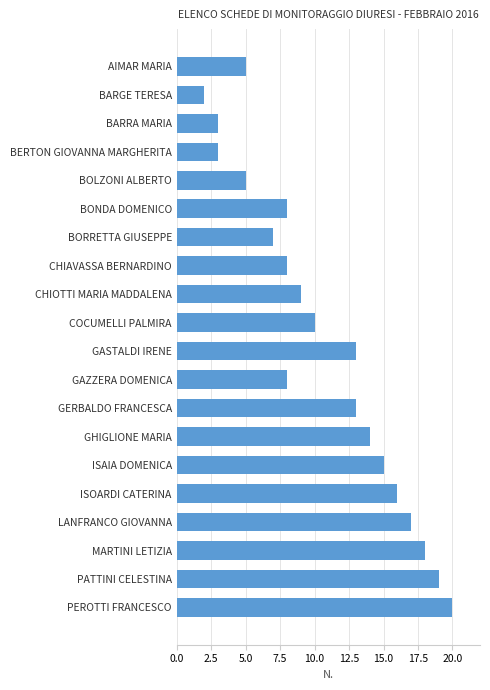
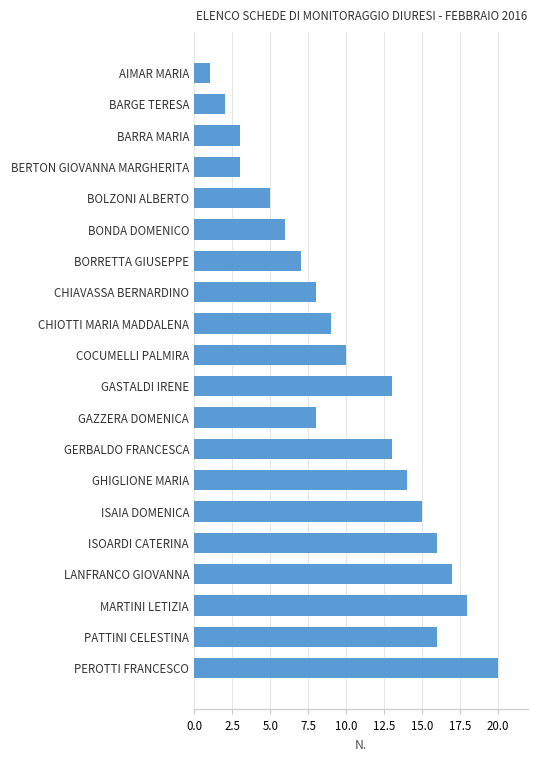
AIMAR MARIA: 5 -> 1
BONDA DOMENICO: 8 -> 6
PATTINI CELESTINA: 19 -> 16
